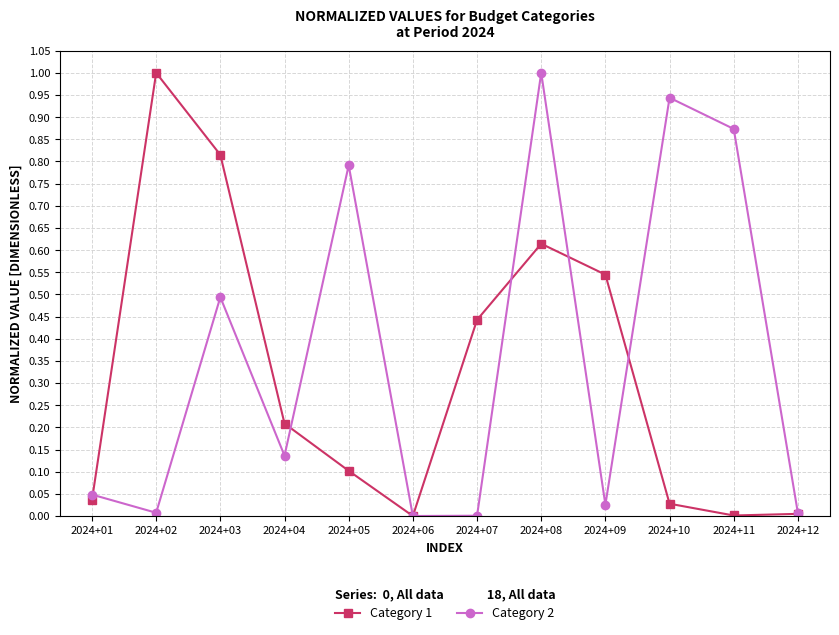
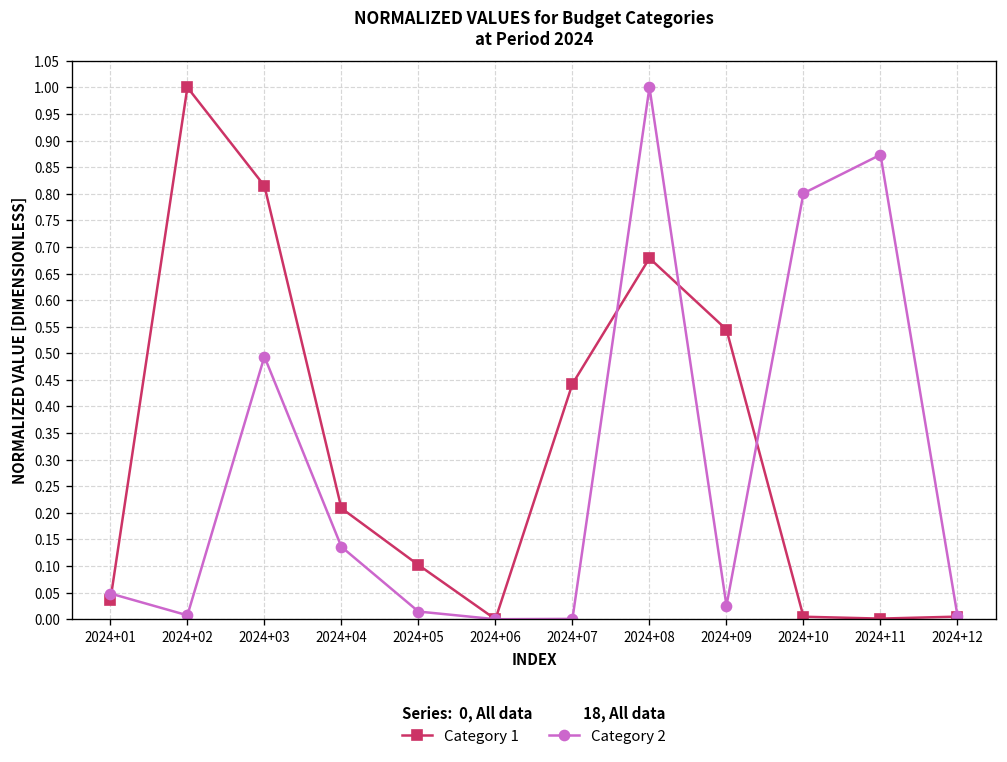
Category 2, 2024+05: 0.79 -> 0.01
Category 1, 2024+08: 0.61 -> 0.68
Category 1, 2024+10: 0.03 -> 0.00
Category 2, 2024+10: 0.94 -> 0.80
